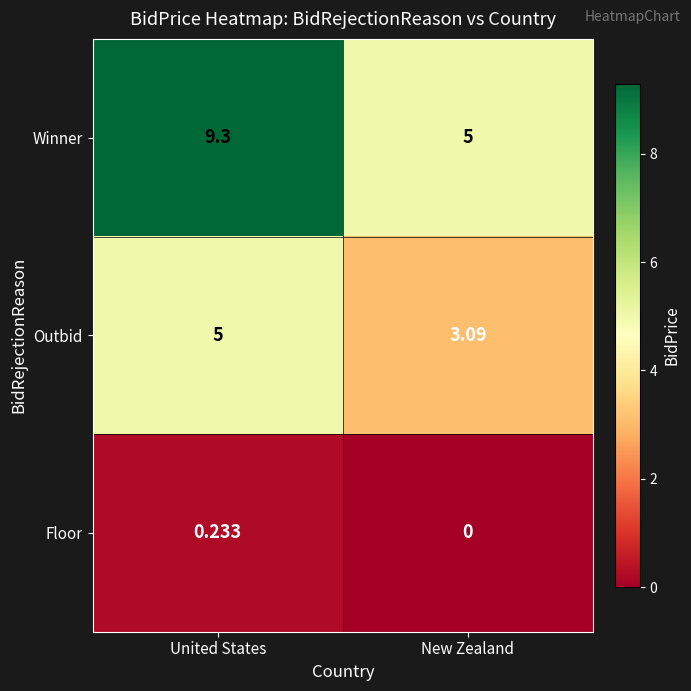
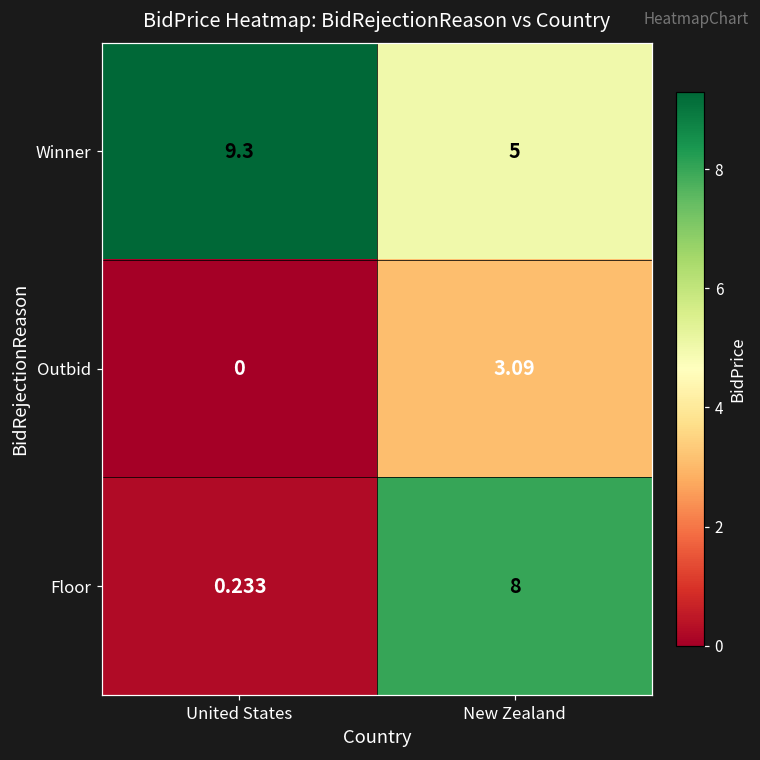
Outbid, United States: 5 -> 0
Floor, New Zealand: 0 -> 8
